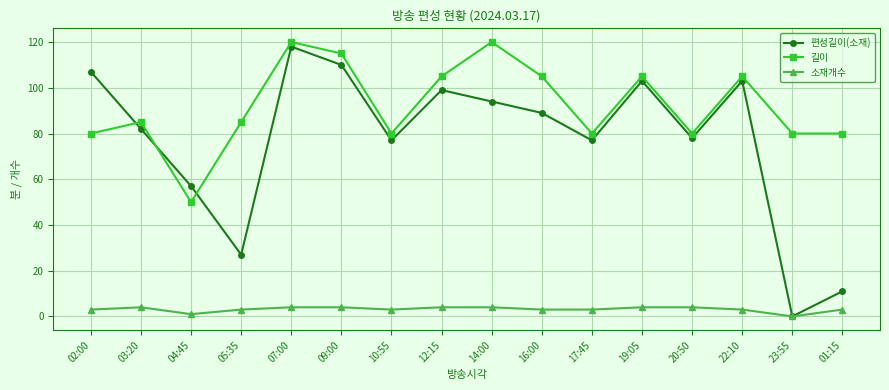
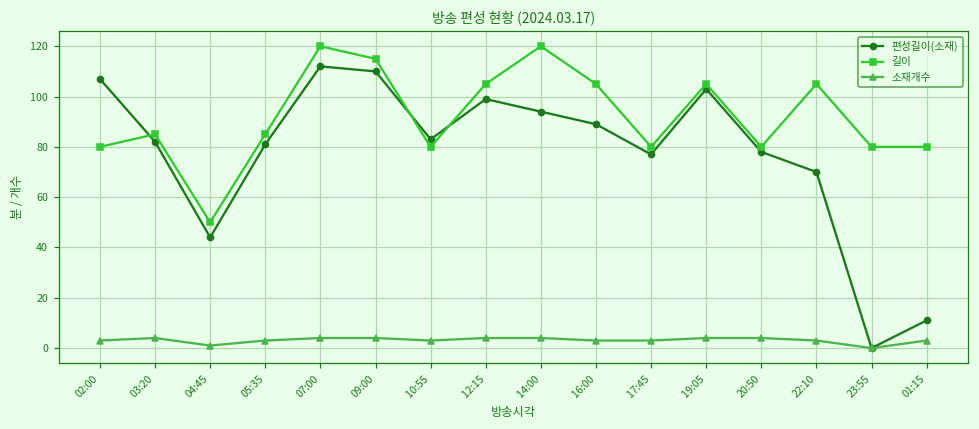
편성길이(소재), 04:45: 57 -> 44
편성길이(소재), 05:35: 27 -> 81
편성길이(소재), 07:00: 118 -> 112
편성길이(소재), 10:55: 77 -> 83
편성길이(소재), 22:10: 103 -> 70
